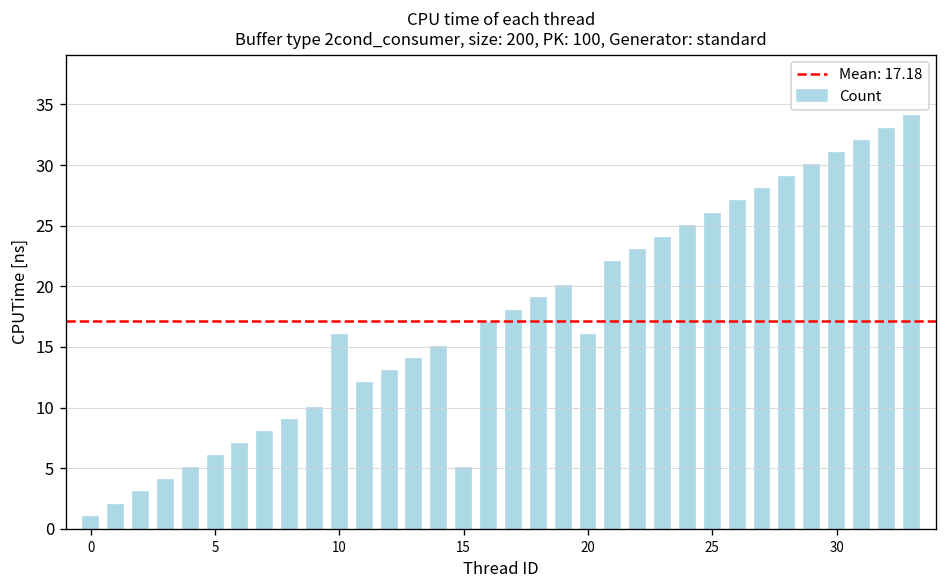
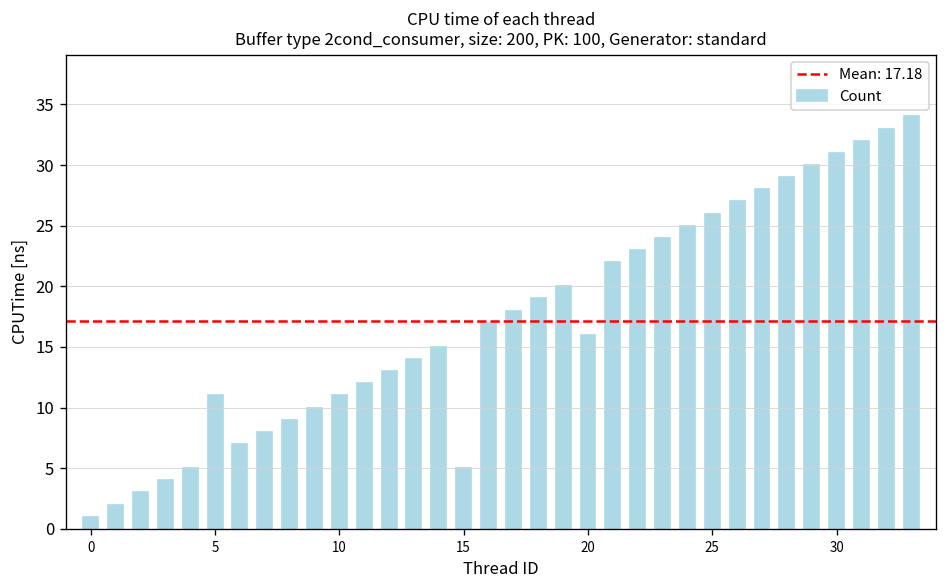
5: 6 -> 11
10: 16 -> 11
